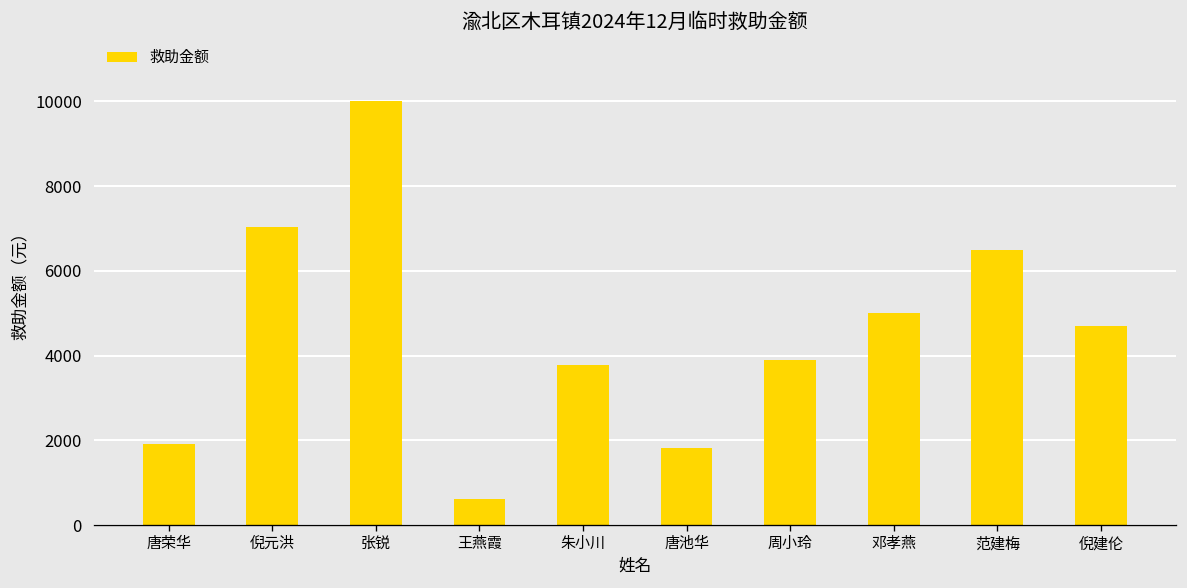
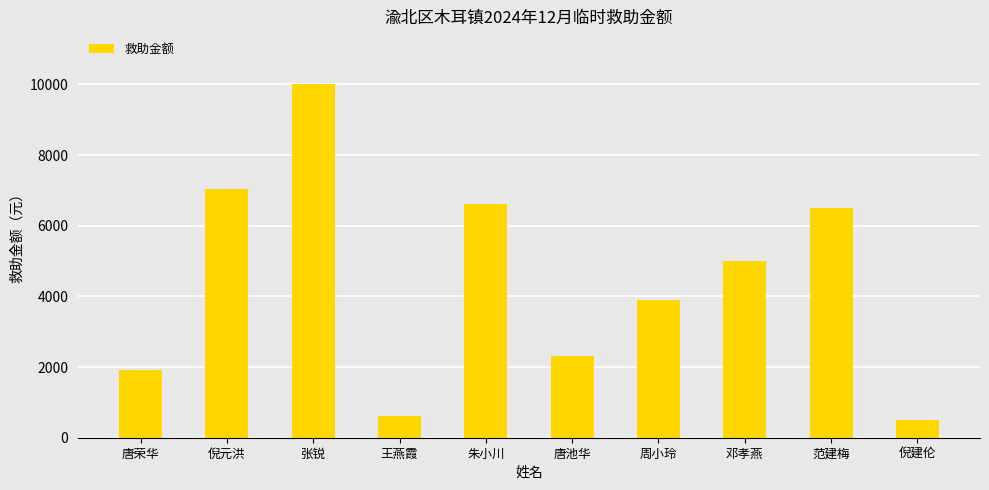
朱小川: 3800 -> 6600
唐池华: 1800 -> 2300
倪建伦: 4700 -> 500
